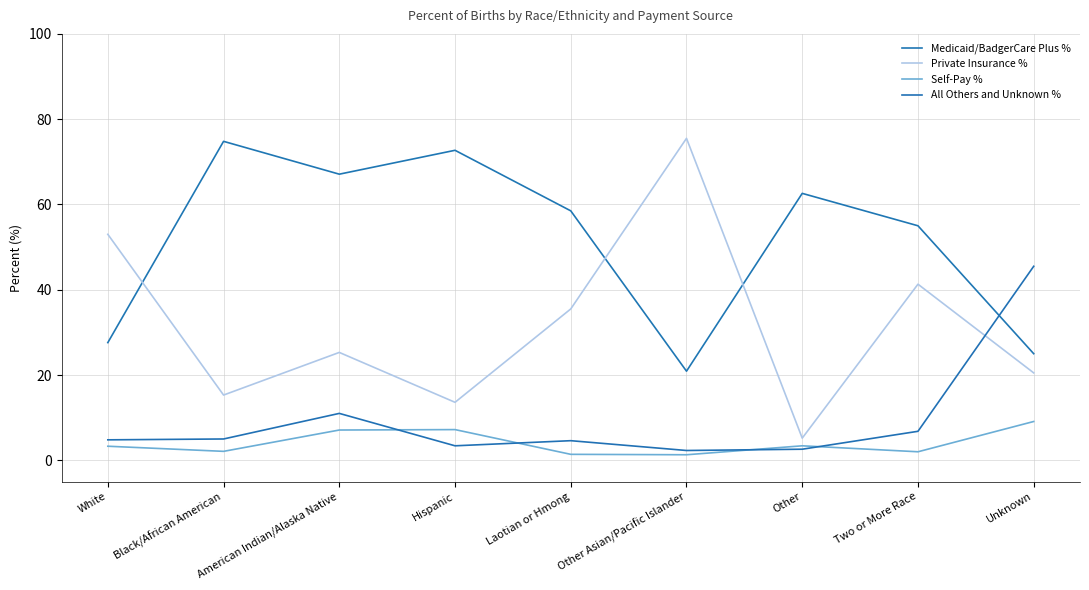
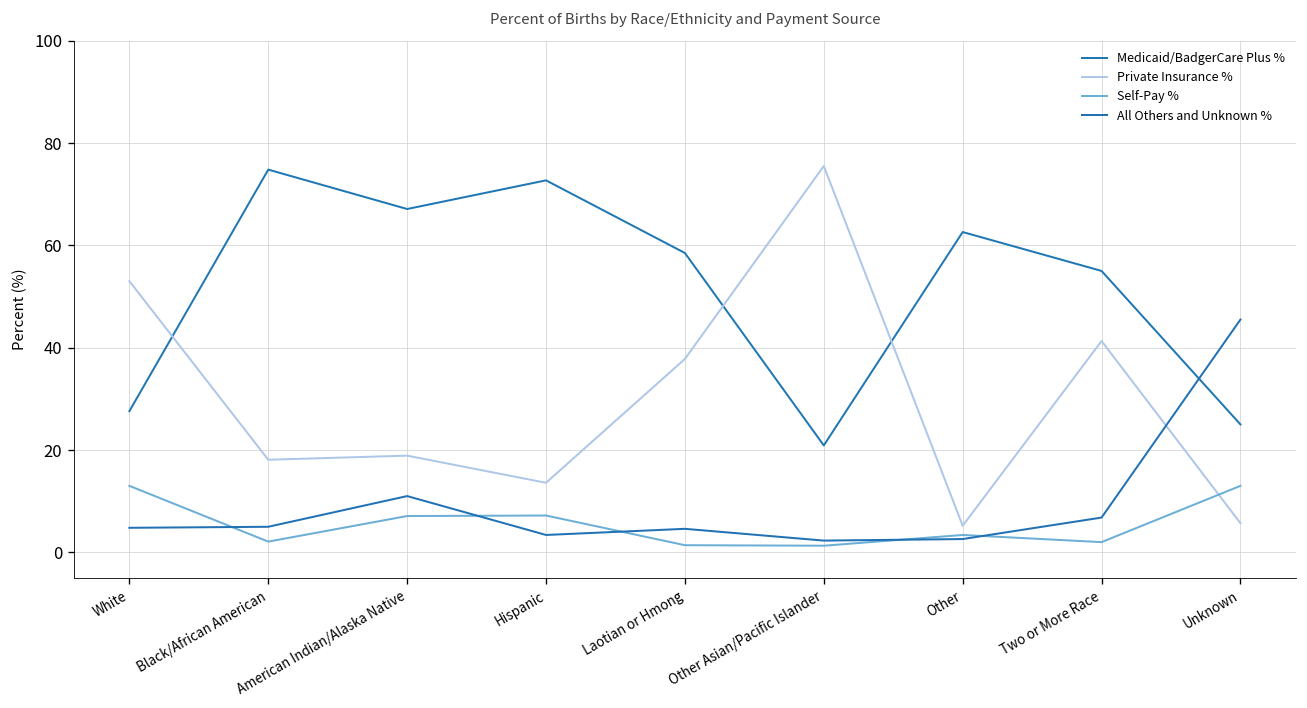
Self-Pay %, White: 3 -> 13
Private Insurance %, Black/African American: 15 -> 18
Private Insurance %, American Indian/Alaska Native: 25 -> 19
Private Insurance %, Laotian or Hmong: 36 -> 38
Private Insurance %, Unknown: 21 -> 6
Self-Pay %, Unknown: 9 -> 13
